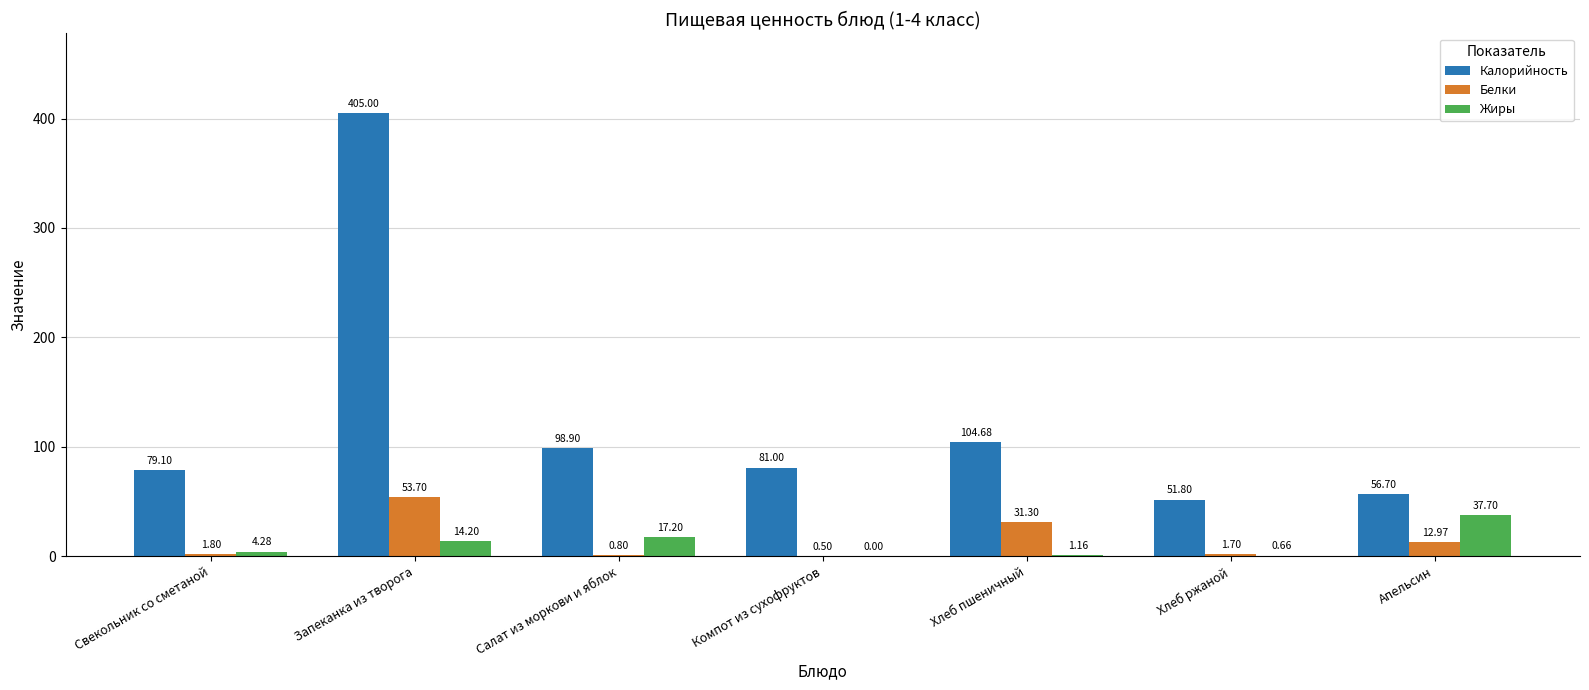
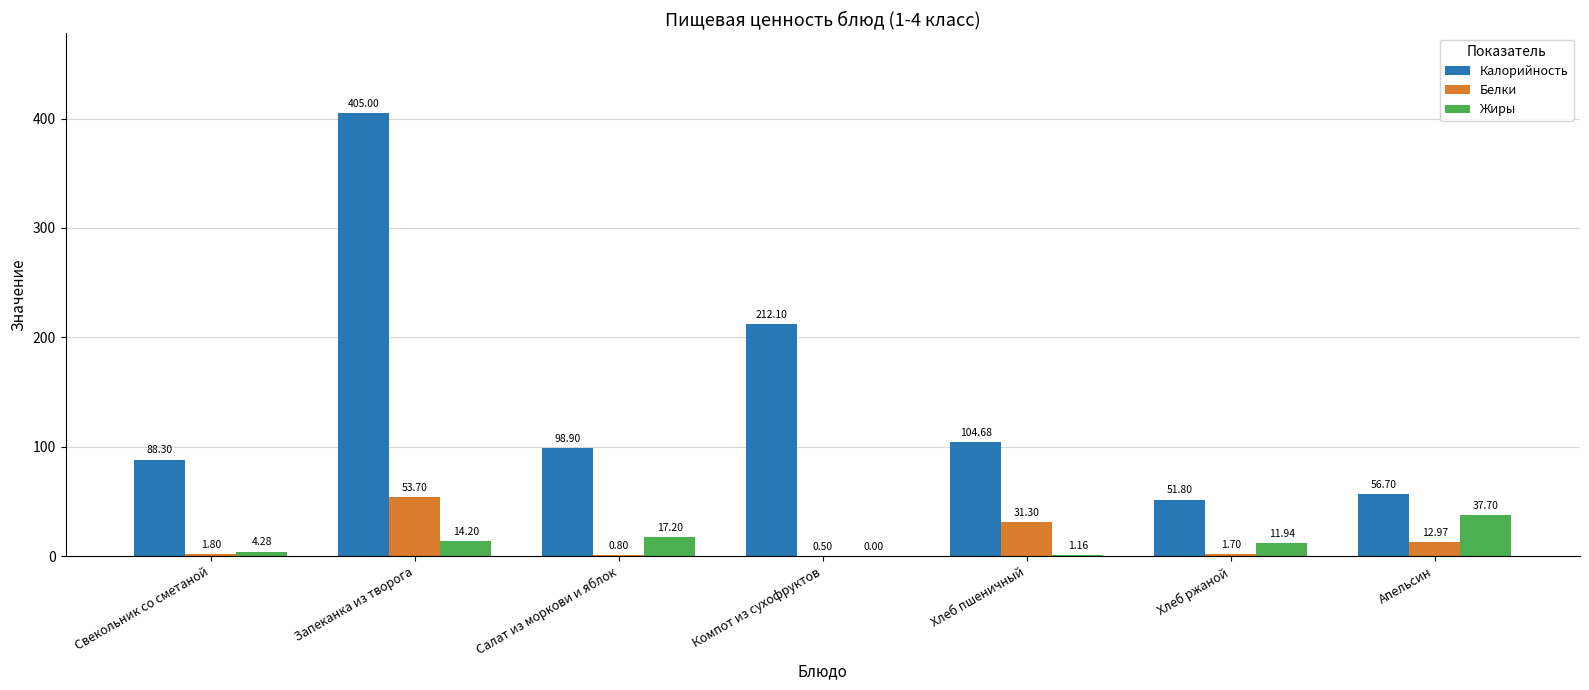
Калорийность, Свекольник со сметаной: 79.10 -> 88.30
Калорийность, Компот из сухофруктов: 81.00 -> 212.10
Жиры, Хлеб ржаной: 0.66 -> 11.94
